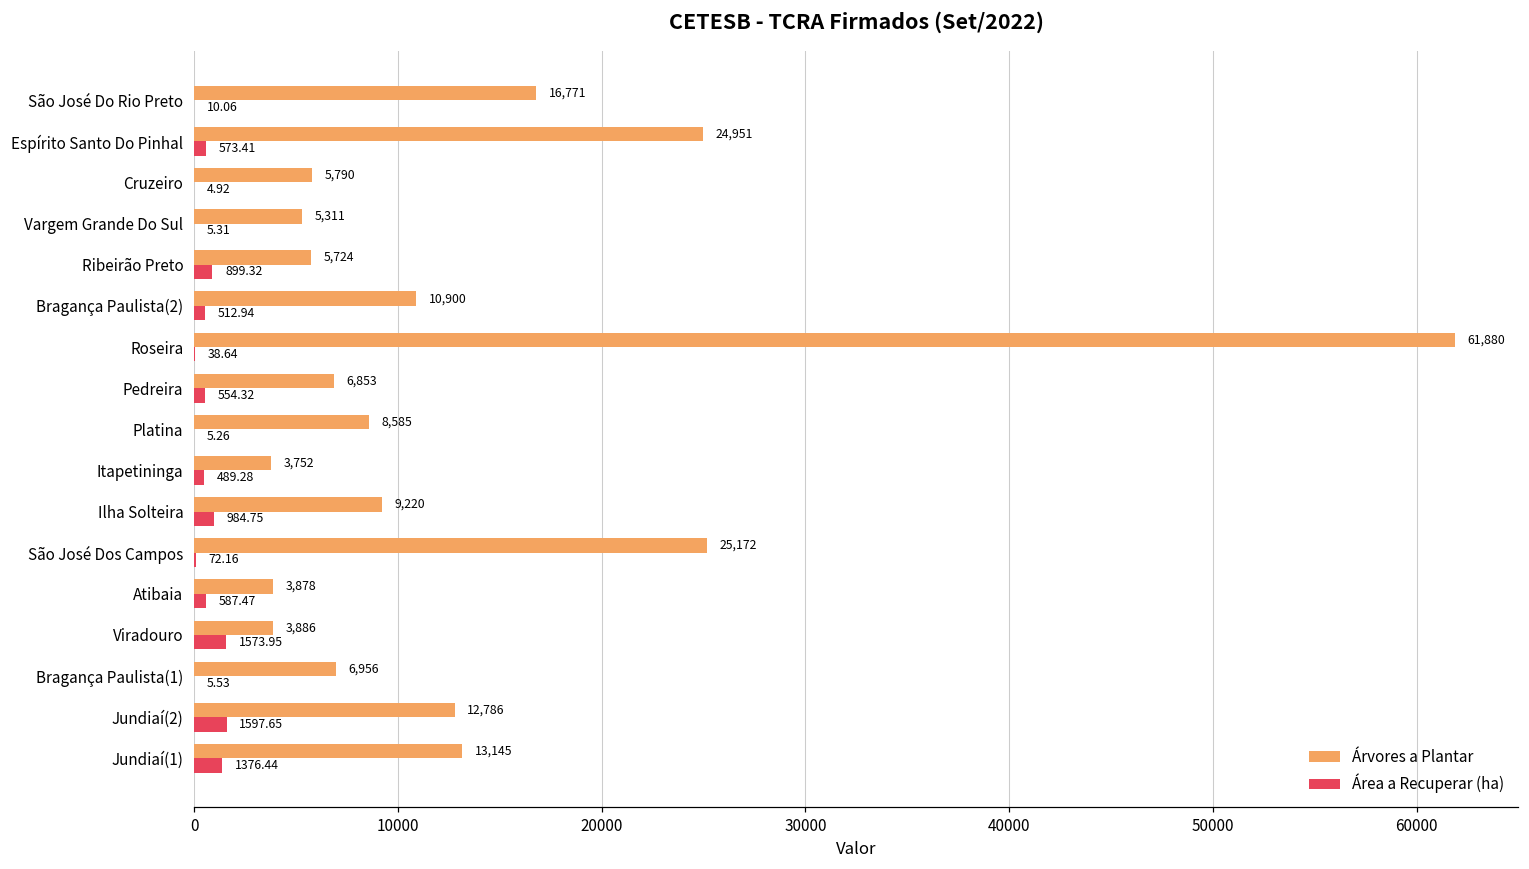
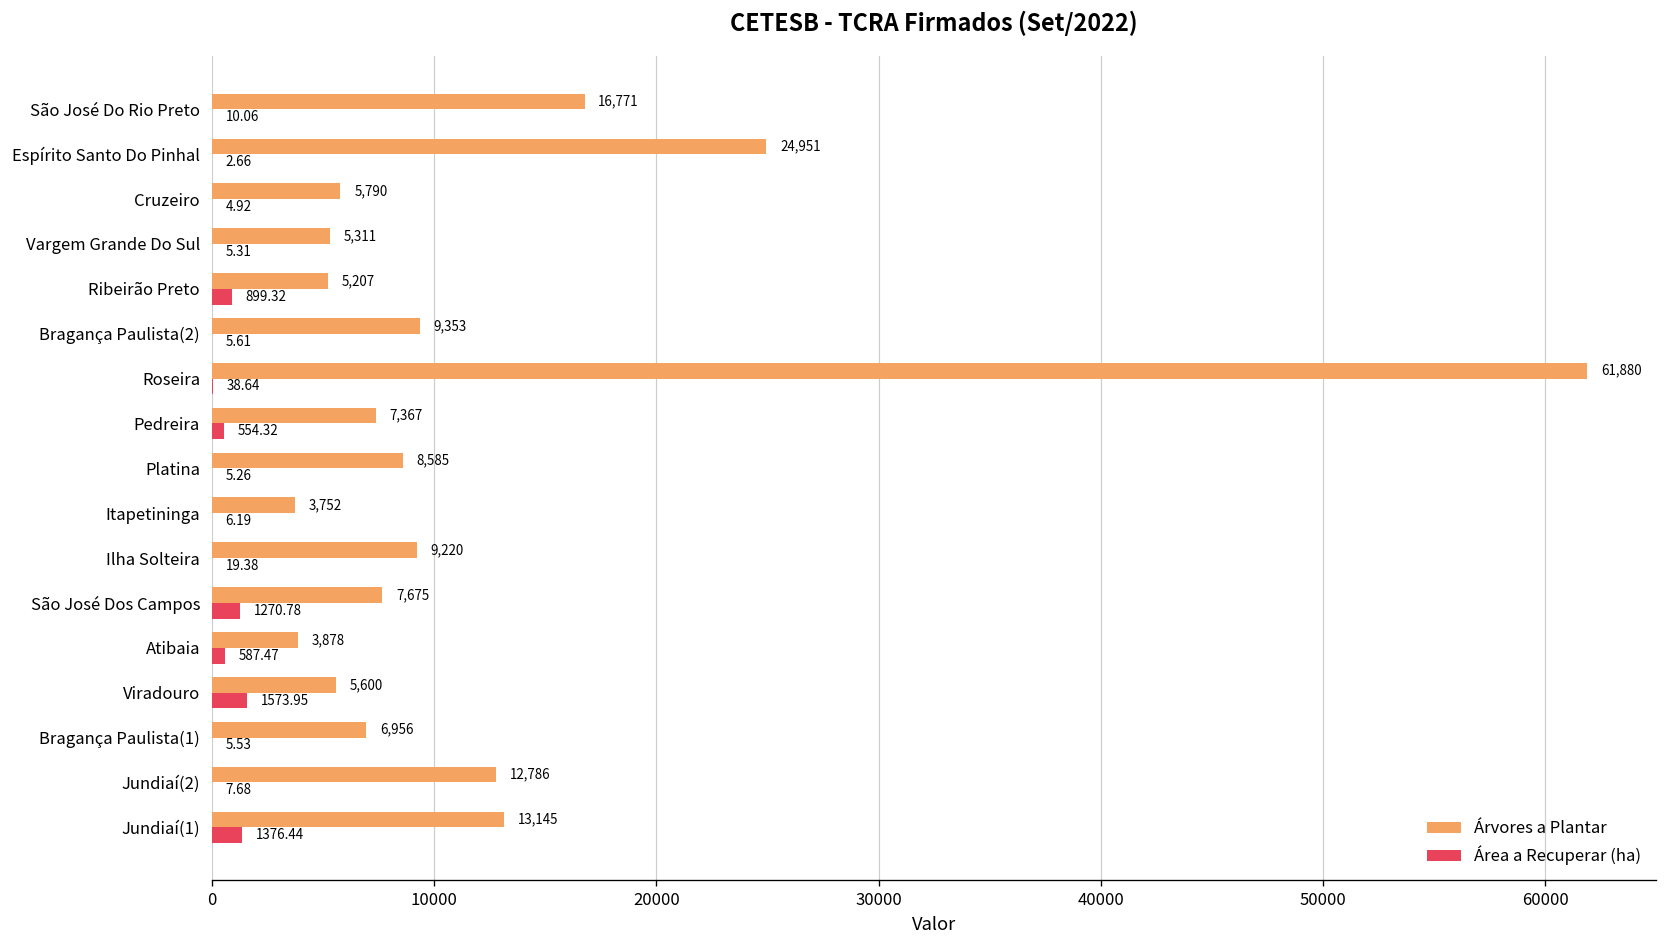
Área a Recuperar (ha), Espírito Santo Do Pinhal: 573.41 -> 2.66
Árvores a Plantar, Ribeirão Preto: 5,724 -> 5,207
Árvores a Plantar, Bragança Paulista(2): 10,900 -> 9,353
Área a Recuperar (ha), Bragança Paulista(2): 512.94 -> 5.61
Árvores a Plantar, Pedreira: 6,853 -> 7,367
Área a Recuperar (ha), Itapetininga: 489.28 -> 6.19
Área a Recuperar (ha), Ilha Solteira: 984.75 -> 19.38
Árvores a Plantar, São José Dos Campos: 25,172 -> 7,675
Área a Recuperar (ha), São José Dos Campos: 72.16 -> 1270.78
Árvores a Plantar, Viradouro: 3,886 -> 5,600
Área a Recuperar (ha), Jundiaí(2): 1597.65 -> 7.68
